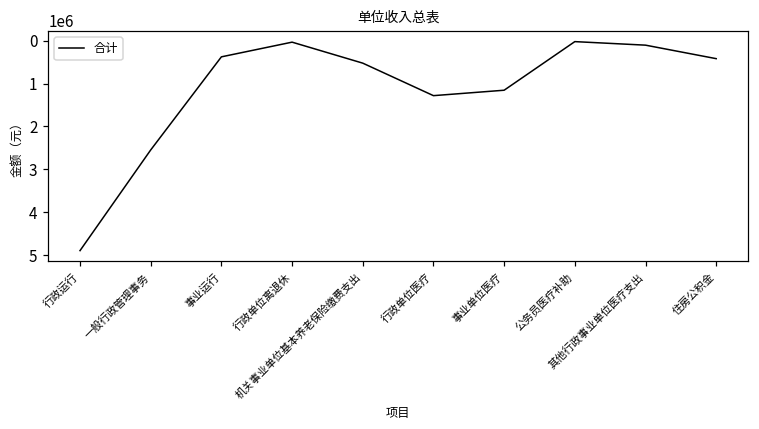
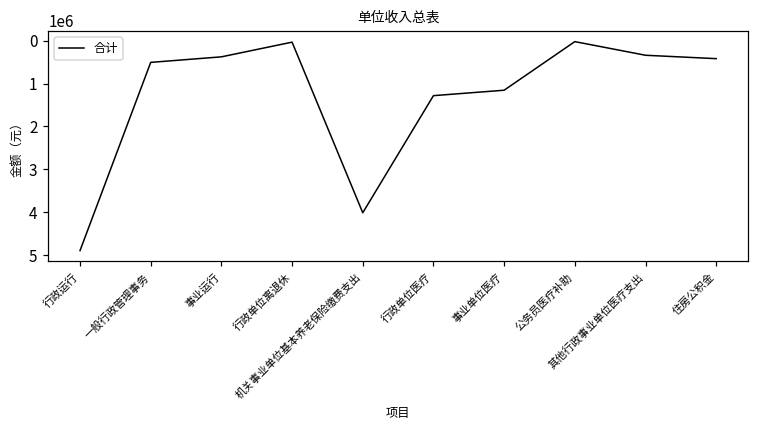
一般行政管理事务: 2500000 -> 500000
机关事业单位基本养老保险缴费支出: 500000 -> 4000000
其他行政事业单位医疗支出: 100000 -> 300000
